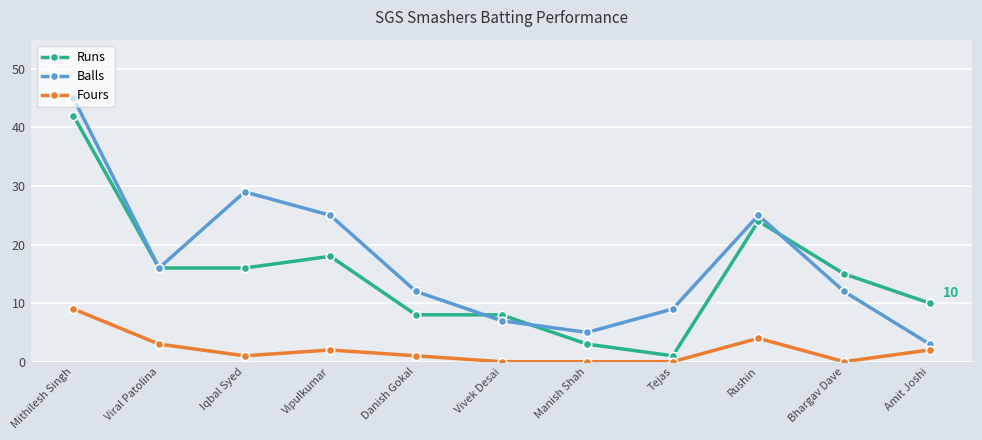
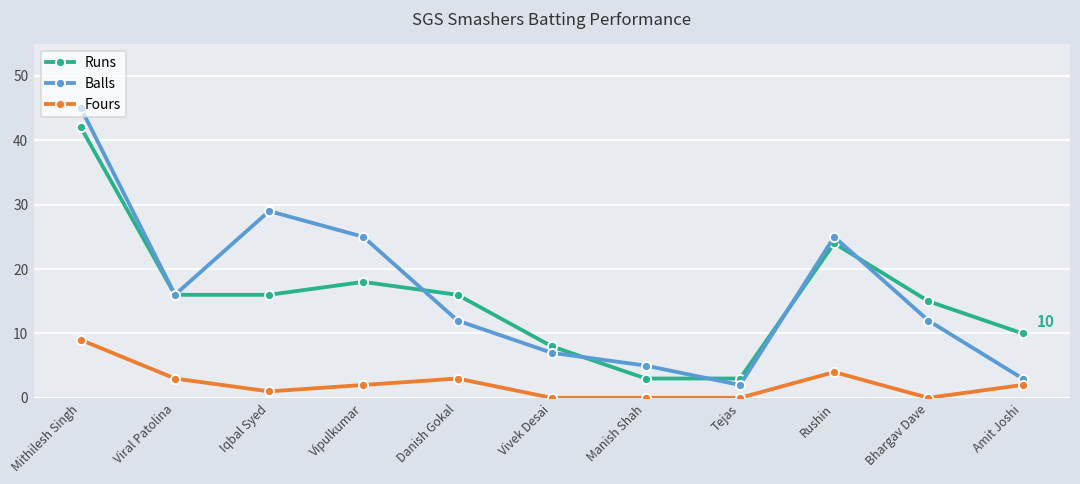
Runs, Danish Gokal: 8 -> 16
Fours, Danish Gokal: 1 -> 3
Runs, Tejas: 1 -> 3
Balls, Tejas: 9 -> 2
